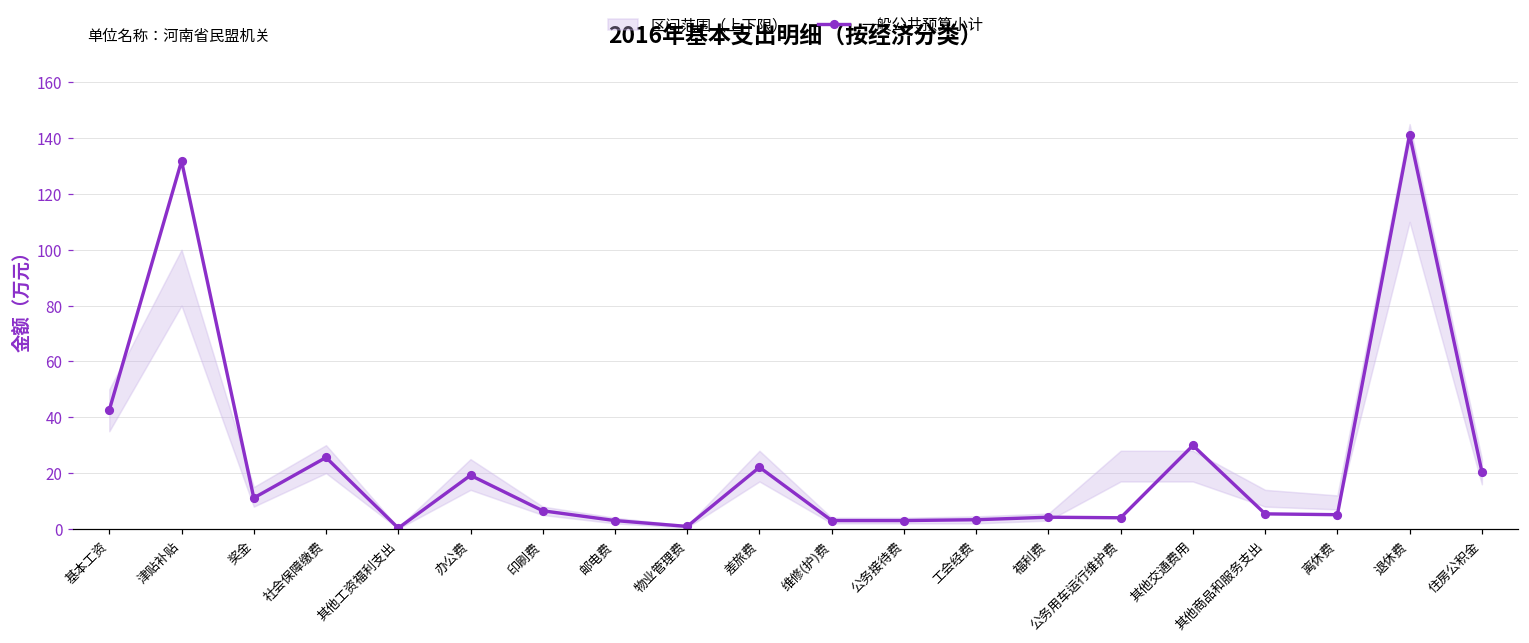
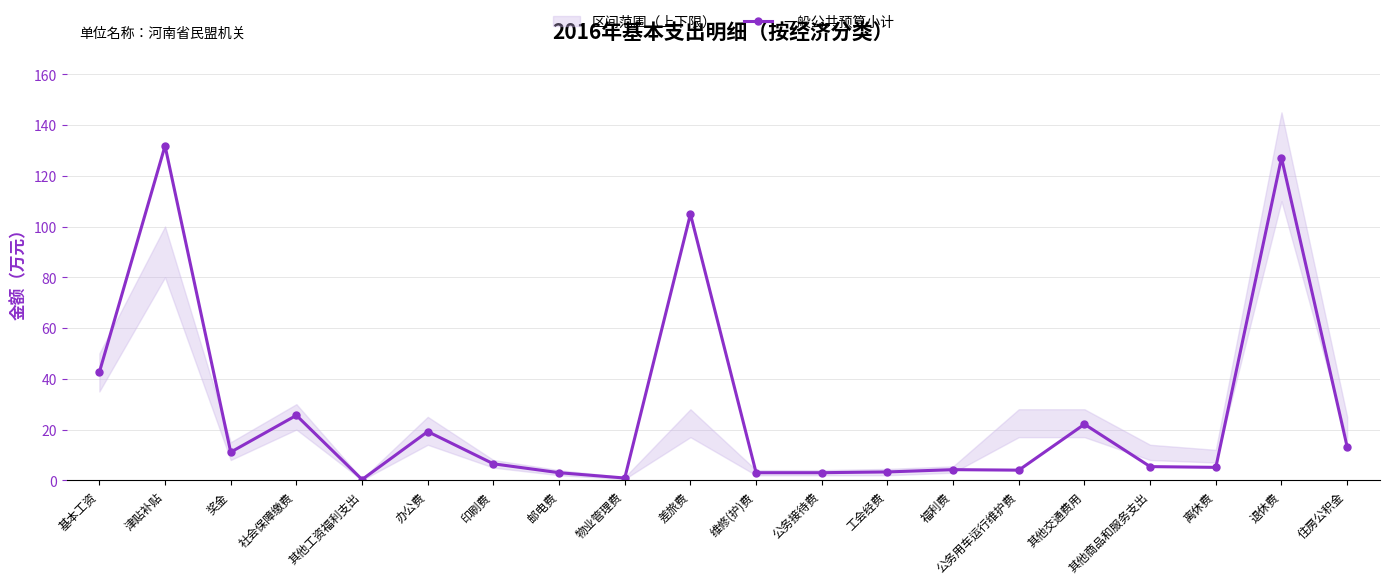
一般公共预算小计, 差旅费: 22 -> 105
一般公共预算小计, 其他交通费用: 30 -> 22
一般公共预算小计, 退休费: 141 -> 127
一般公共预算小计, 住房公积金: 21 -> 13
